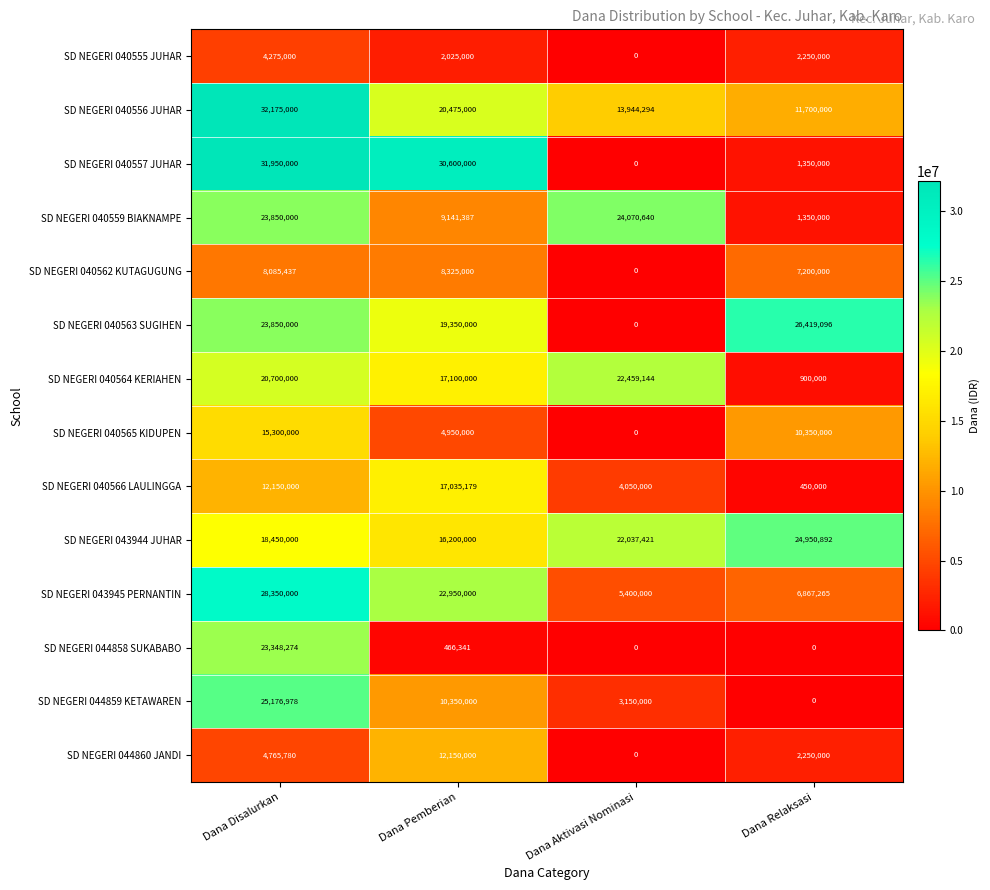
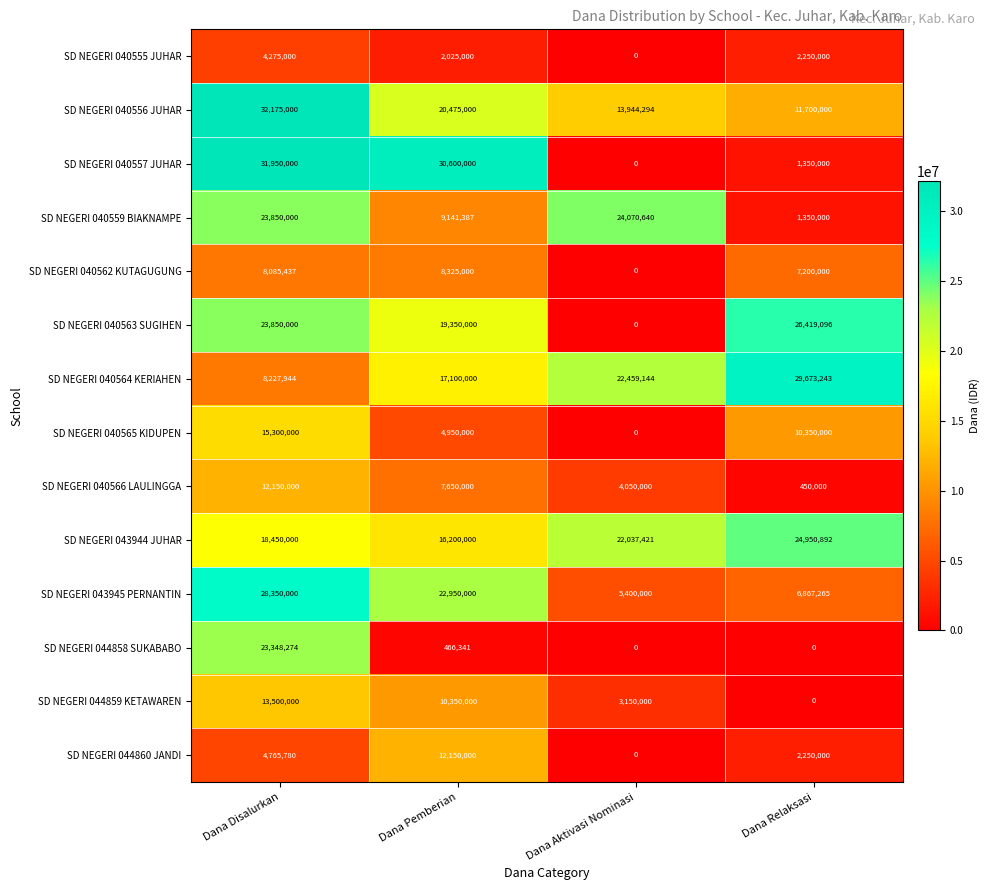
SD NEGERI 040564 KERIAHEN, Dana Disalurkan: 20,700,000 -> 8,227,944
SD NEGERI 040564 KERIAHEN, Dana Relaksasi: 900,000 -> 29,673,243
SD NEGERI 040566 LAULINGGA, Dana Pemberian: 17,035,179 -> 7,650,000
SD NEGERI 044859 KETAWAREN, Dana Disalurkan: 25,176,978 -> 13,500,000
